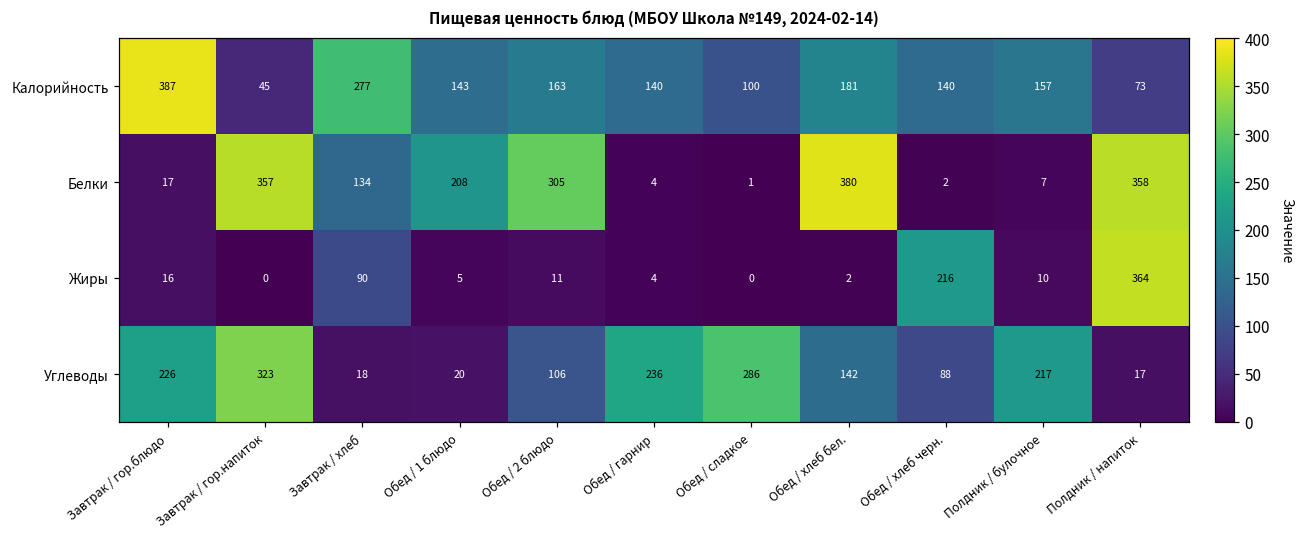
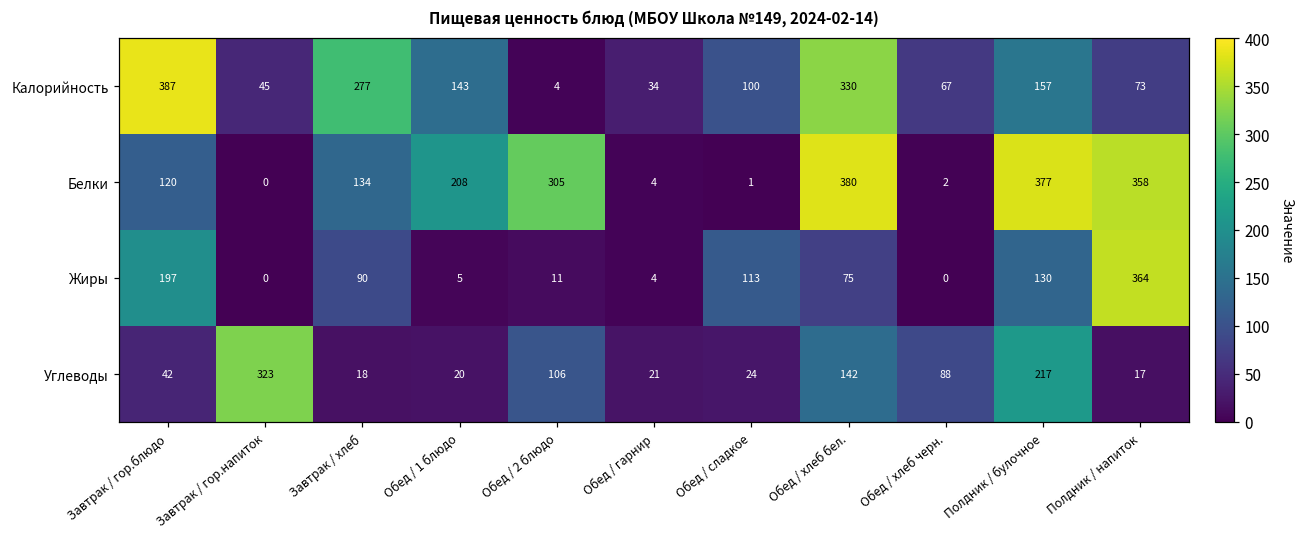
Калорийность, Обед / 2 блюдо: 163 -> 4
Калорийность, Обед / гарнир: 140 -> 34
Калорийность, Обед / хлеб бел.: 181 -> 330
Калорийность, Обед / хлеб черн.: 140 -> 67
Белки, Завтрак / гор.блюдо: 17 -> 120
Белки, Завтрак / гор.напиток: 357 -> 0
Белки, Полдник / булочное: 7 -> 377
Жиры, Завтрак / гор.блюдо: 16 -> 197
Жиры, Обед / сладкое: 0 -> 113
Жиры, Обед / хлеб бел.: 2 -> 75
Жиры, Обед / хлеб черн.: 216 -> 0
Жиры, Полдник / булочное: 10 -> 130
Углеводы, Завтрак / гор.блюдо: 226 -> 42
Углеводы, Обед / гарнир: 236 -> 21
Углеводы, Обед / сладкое: 286 -> 24
